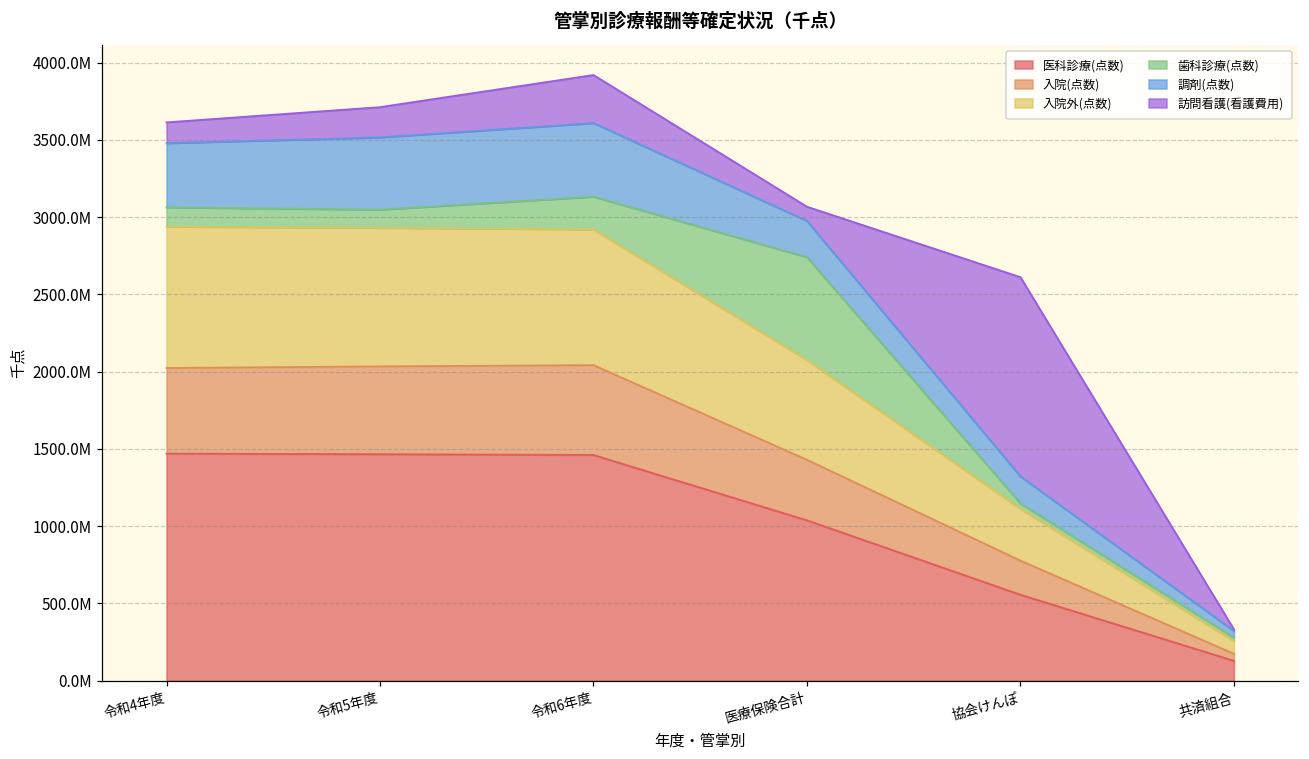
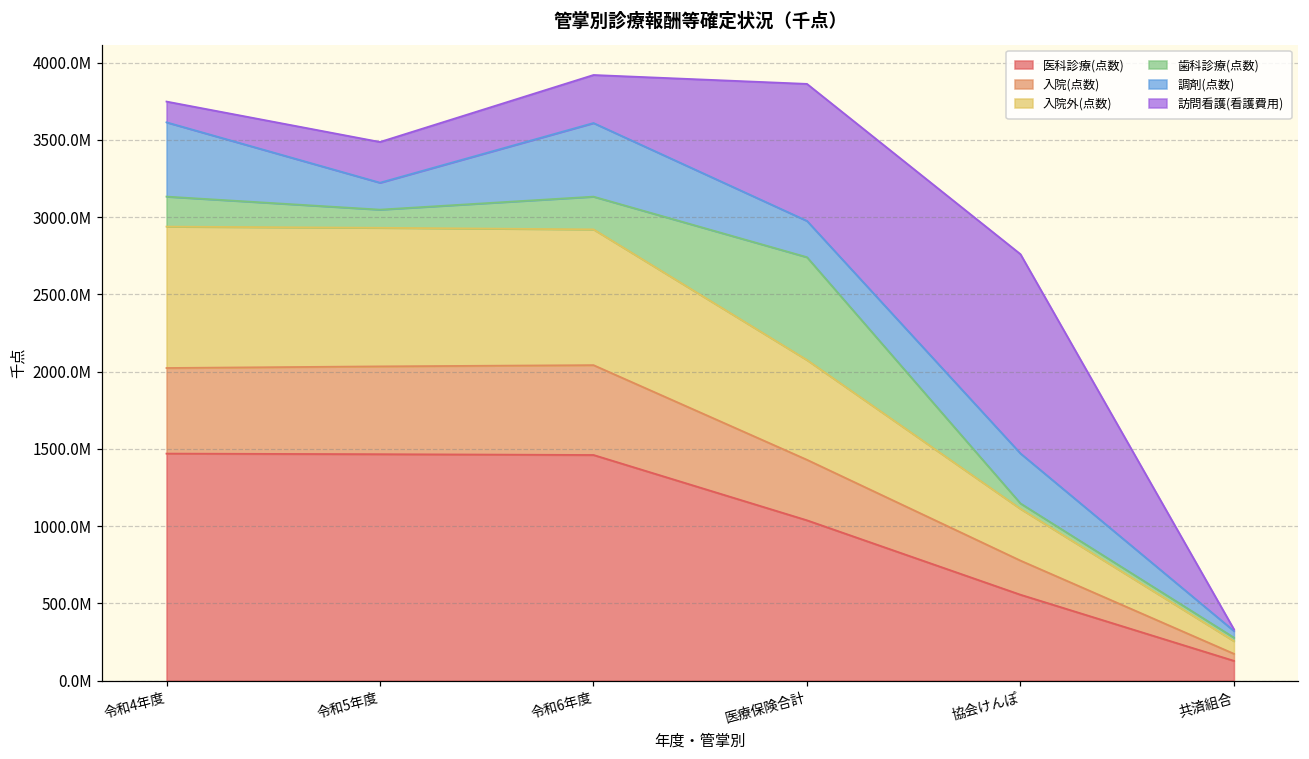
歯科診療(点数), 令和4年度: 120000000 -> 190000000
調剤(点数), 令和4年度: 420000000 -> 480000000
調剤(点数), 令和5年度: 470000000 -> 170000000
訪問看護(看護費用), 令和5年度: 200000000 -> 260000000
訪問看護(看護費用), 医療保険合計: 90000000 -> 890000000
調剤(点数), 協会けんぽ: 170000000 -> 320000000
